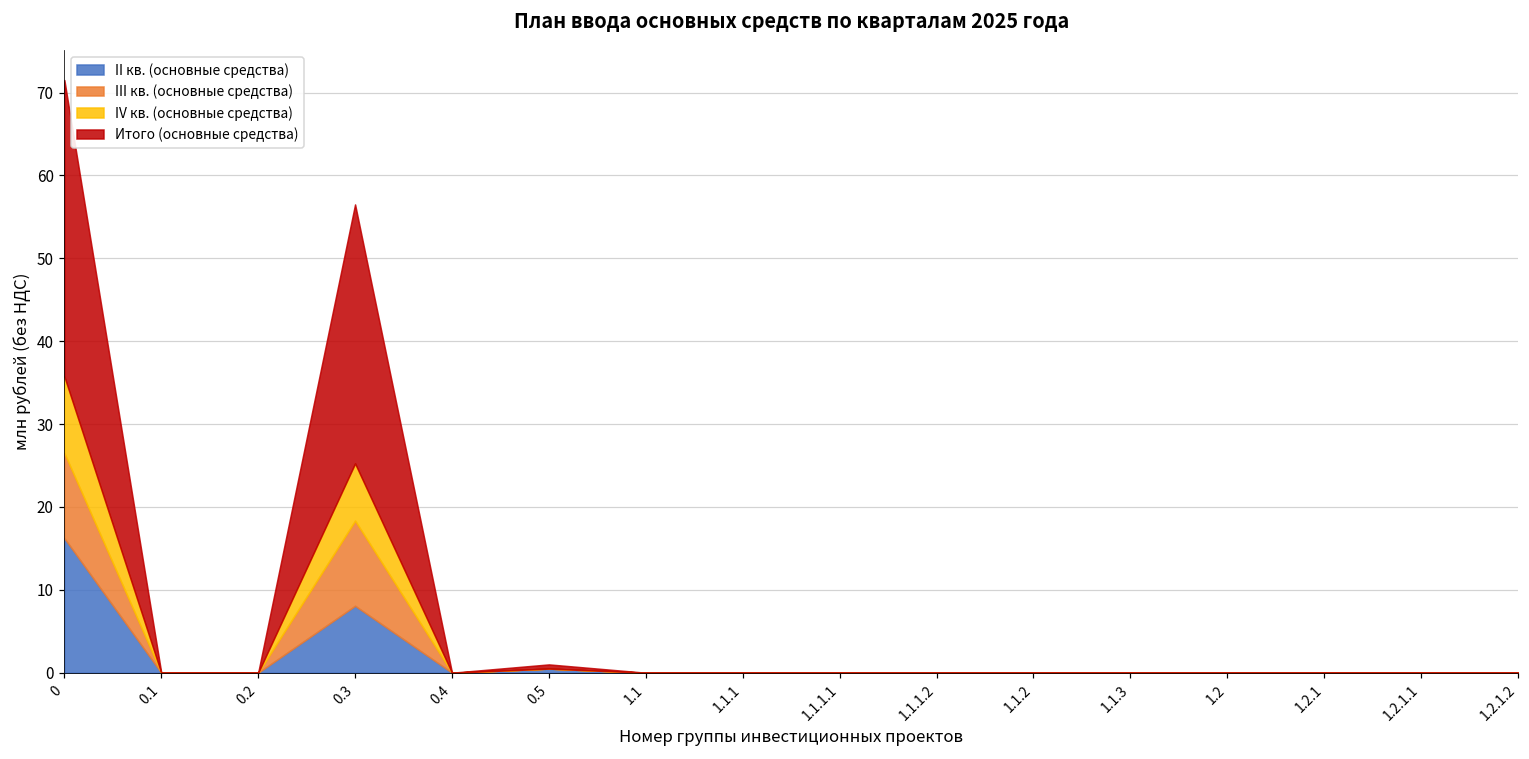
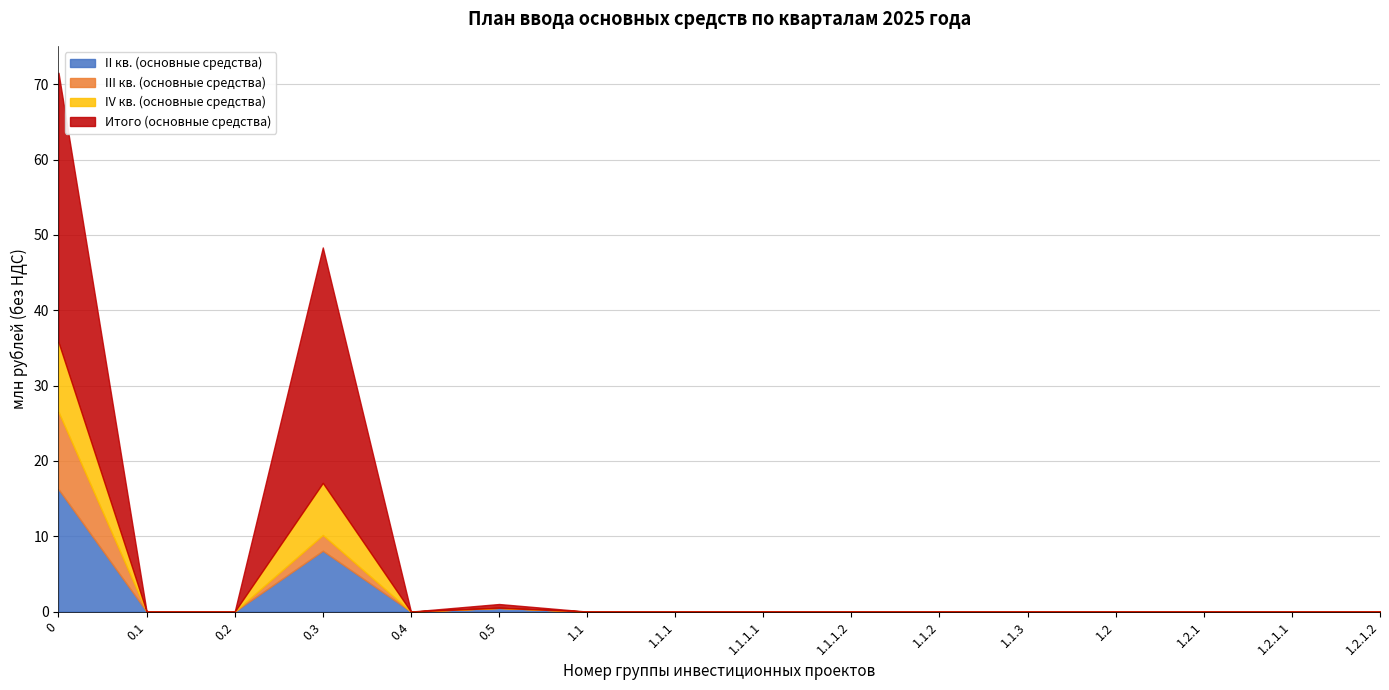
III кв. (основные средства), 0.3: 10 -> 2
